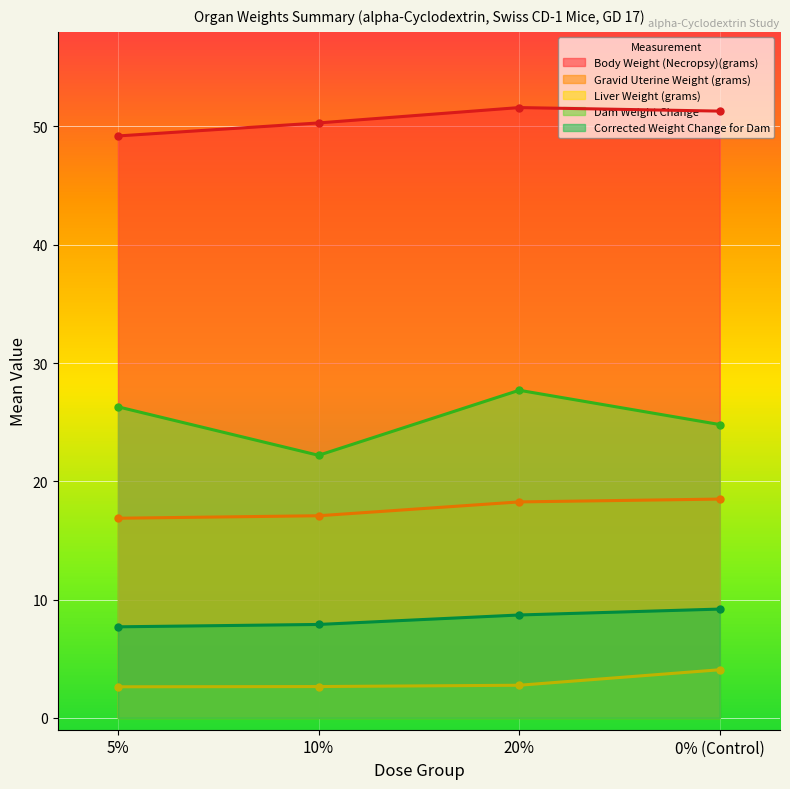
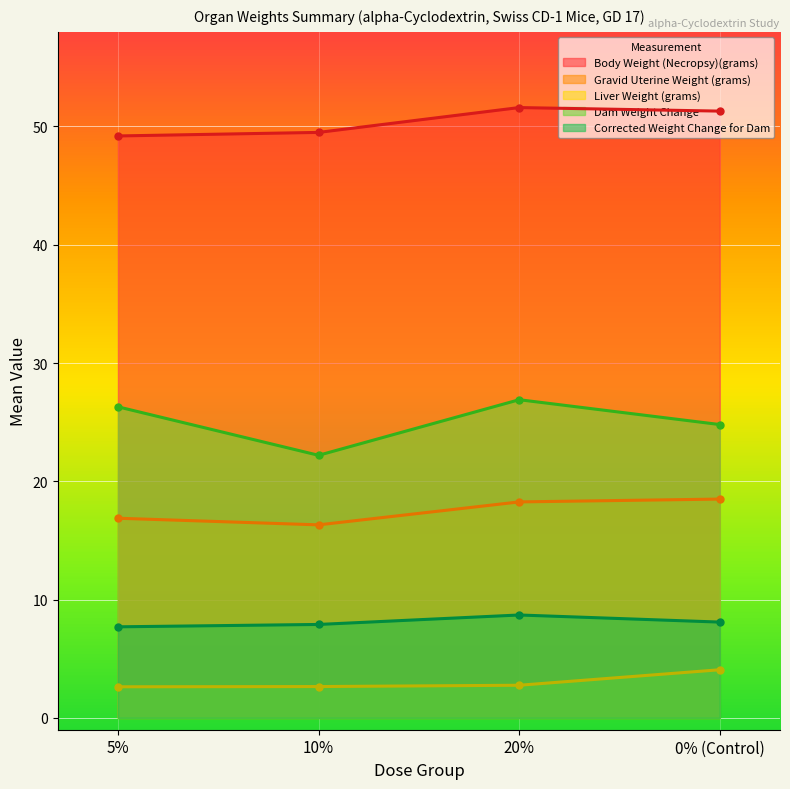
Body Weight (Necropsy)(grams), 10%: 50.3 -> 49.5
Gravid Uterine Weight (grams), 10%: 17.1 -> 16.3
Dam Weight Change, 20%: 27.7 -> 26.9
Corrected Weight Change for Dam, 0% (Control): 9.2 -> 8.1
